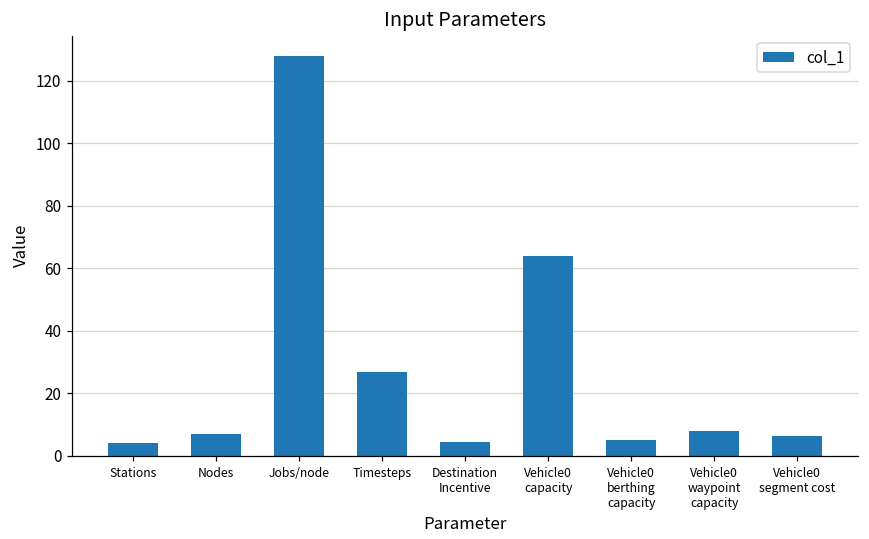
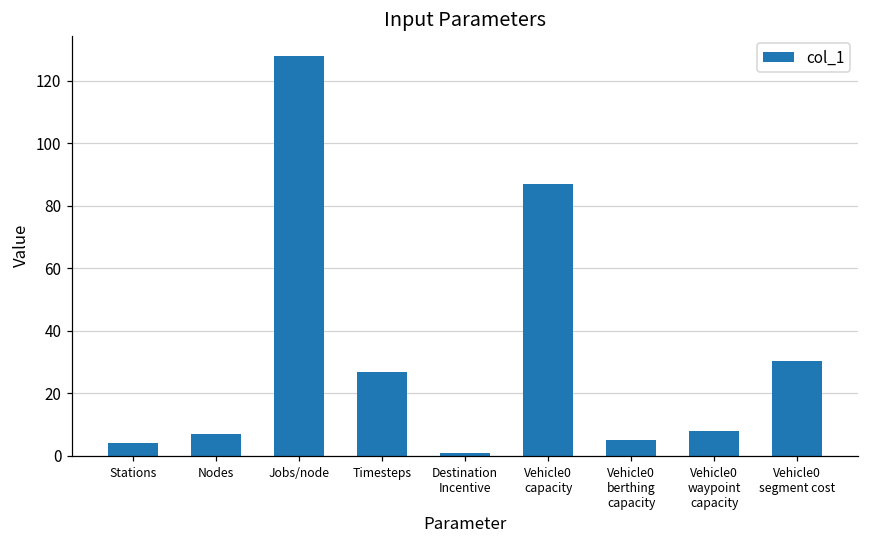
Destination Incentive: 4 -> 1
Vehicle0 capacity: 64 -> 87
Vehicle0 segment cost: 7 -> 31
